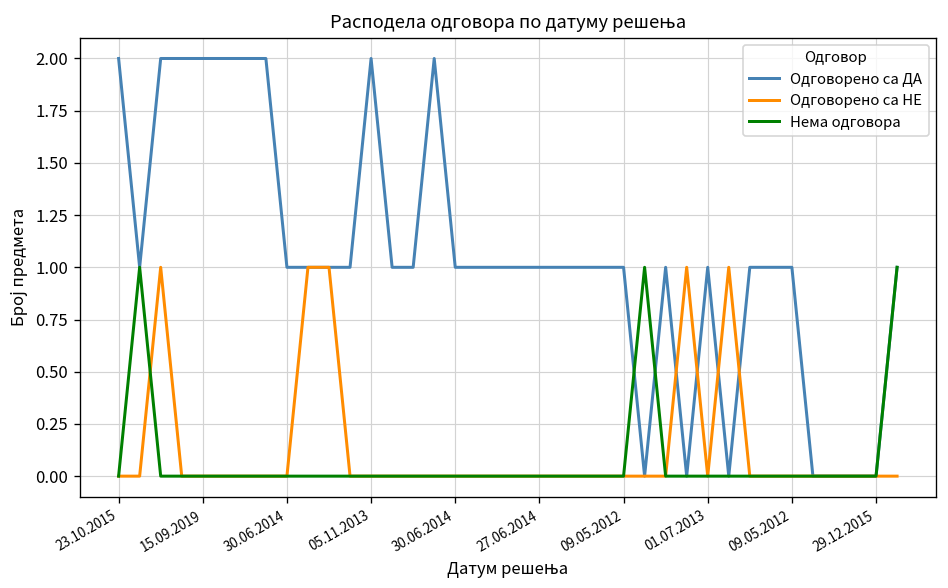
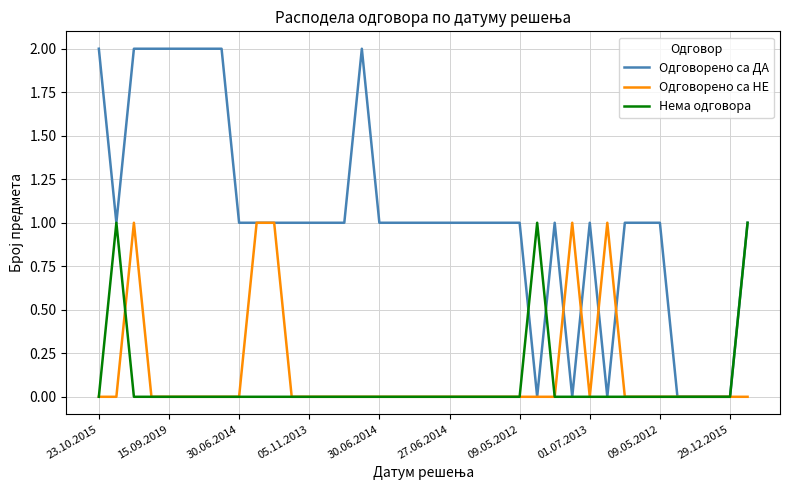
Одговорено са ДА, 05.11.2013: 2 -> 1
